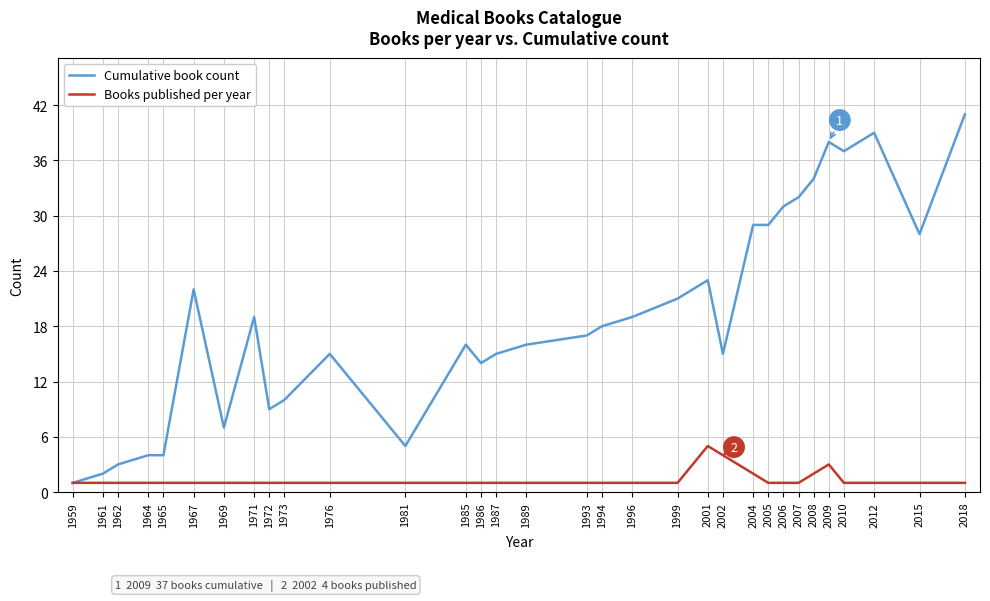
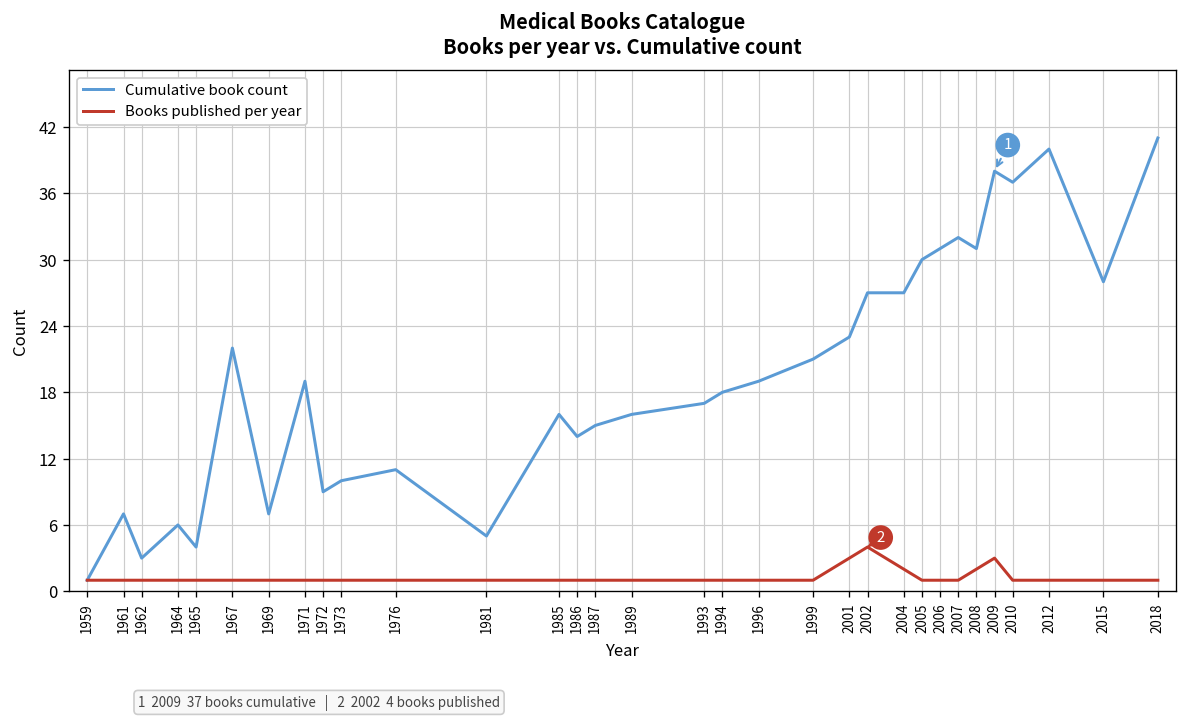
Cumulative book count, 1961: 2 -> 7
Cumulative book count, 1964: 4 -> 6
Cumulative book count, 1976: 15 -> 11
Books published per year, 2001: 5 -> 3
Cumulative book count, 2002: 15 -> 27
Cumulative book count, 2004: 29 -> 27
Cumulative book count, 2005: 29 -> 30
Cumulative book count, 2008: 34 -> 31
Cumulative book count, 2012: 39 -> 40
